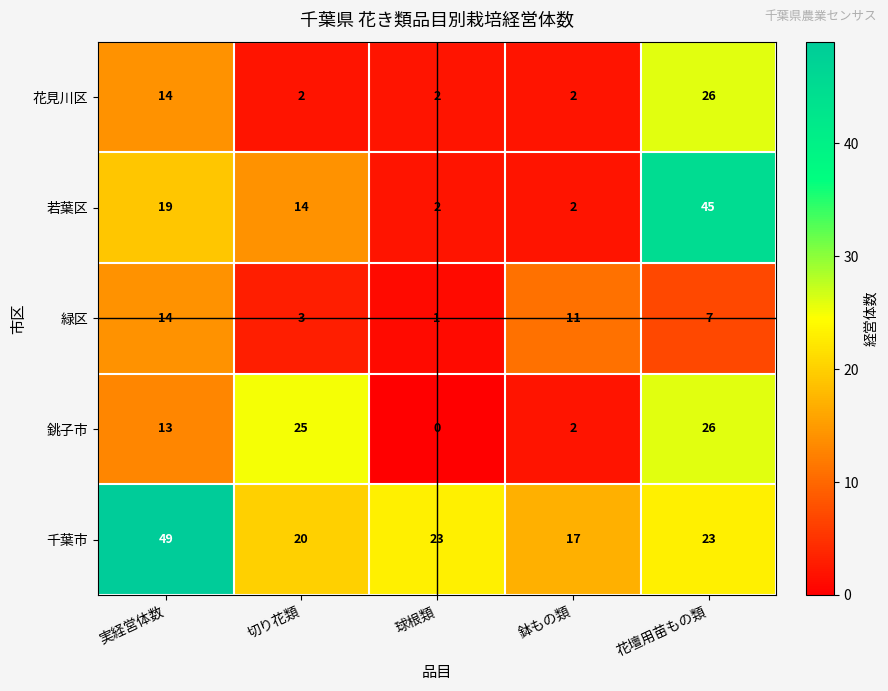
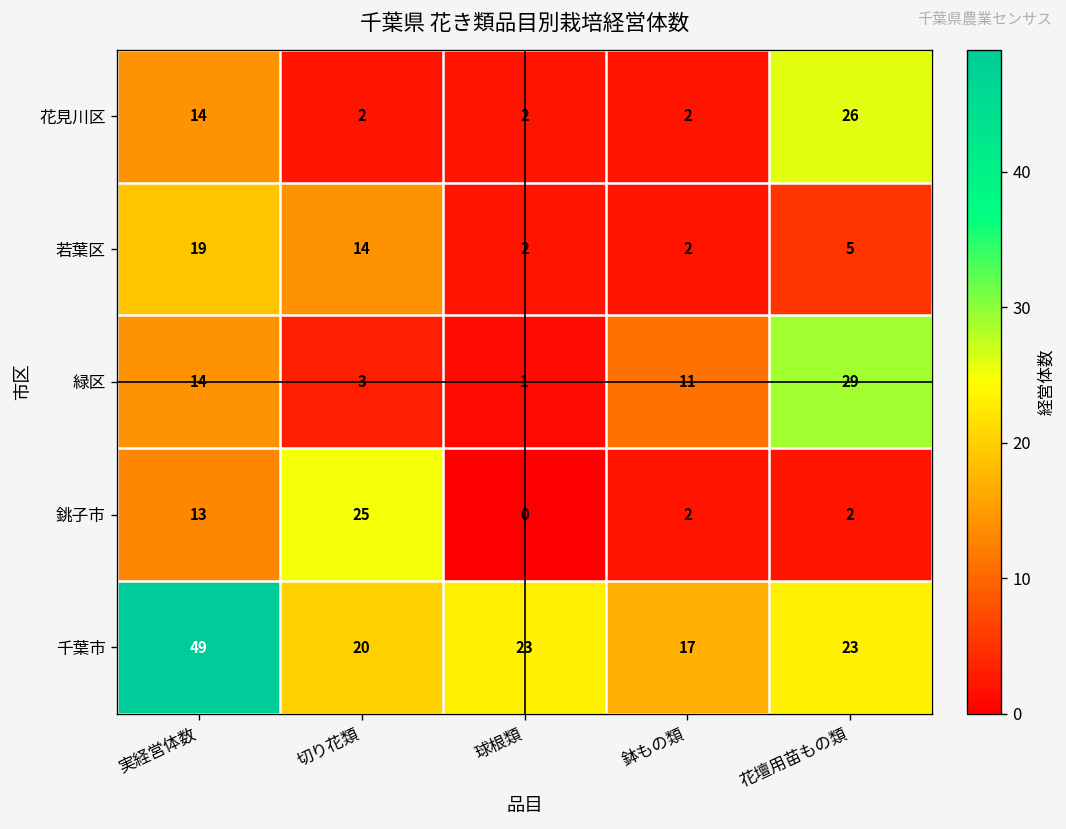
若葉区, 花壇用苗もの類: 45 -> 5
緑区, 花壇用苗もの類: 7 -> 29
銚子市, 花壇用苗もの類: 26 -> 2
